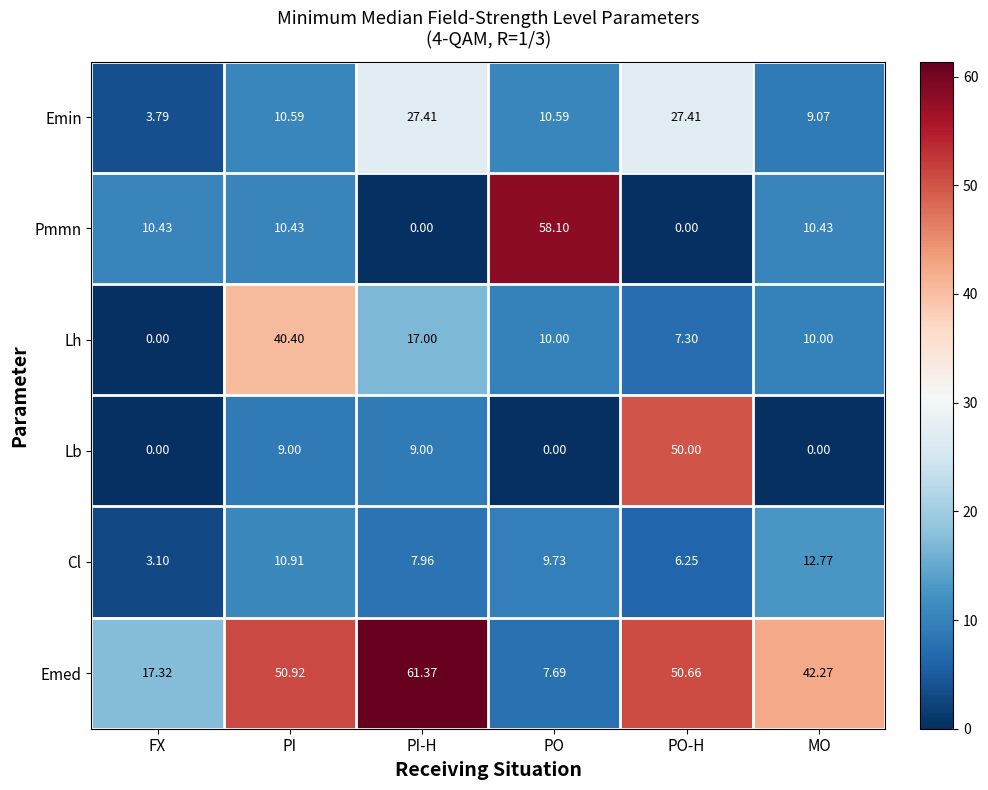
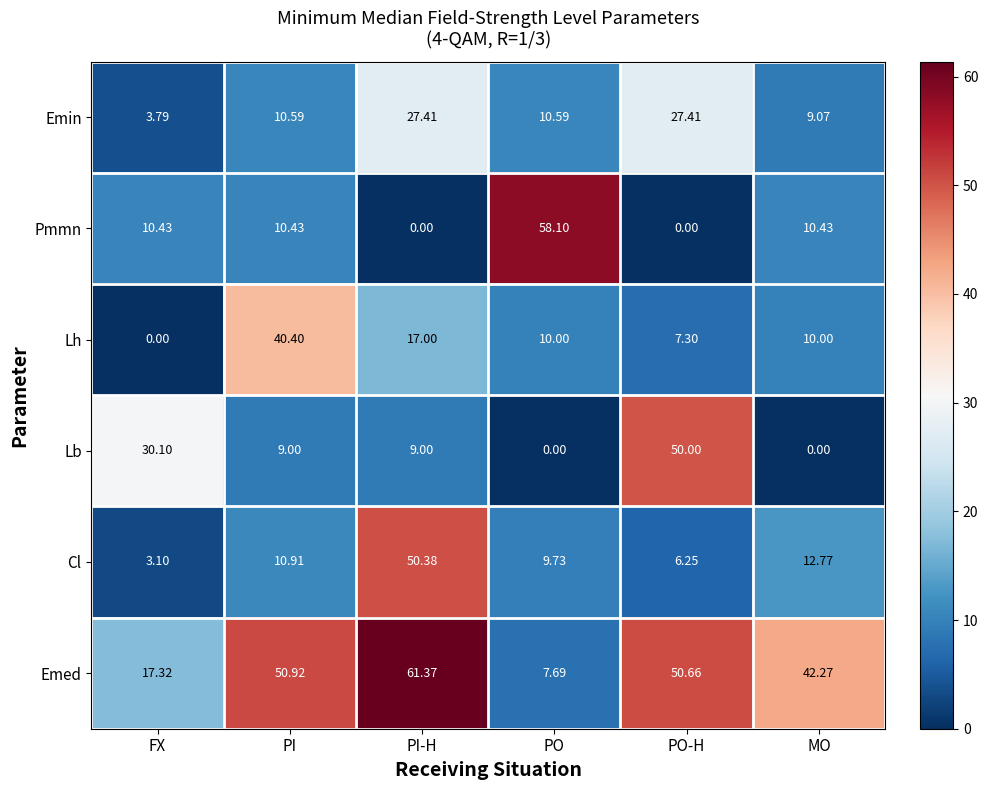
Lb, FX: 0.00 -> 30.10
Cl, PI-H: 7.96 -> 50.38
